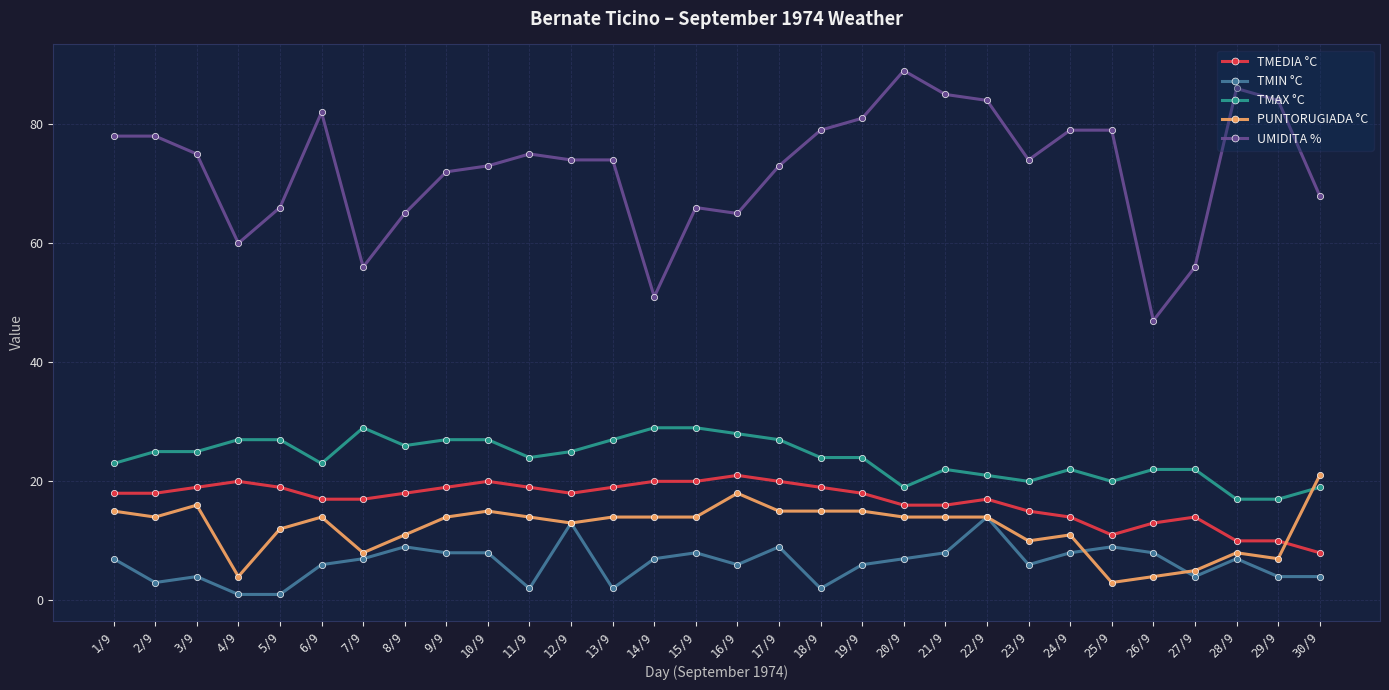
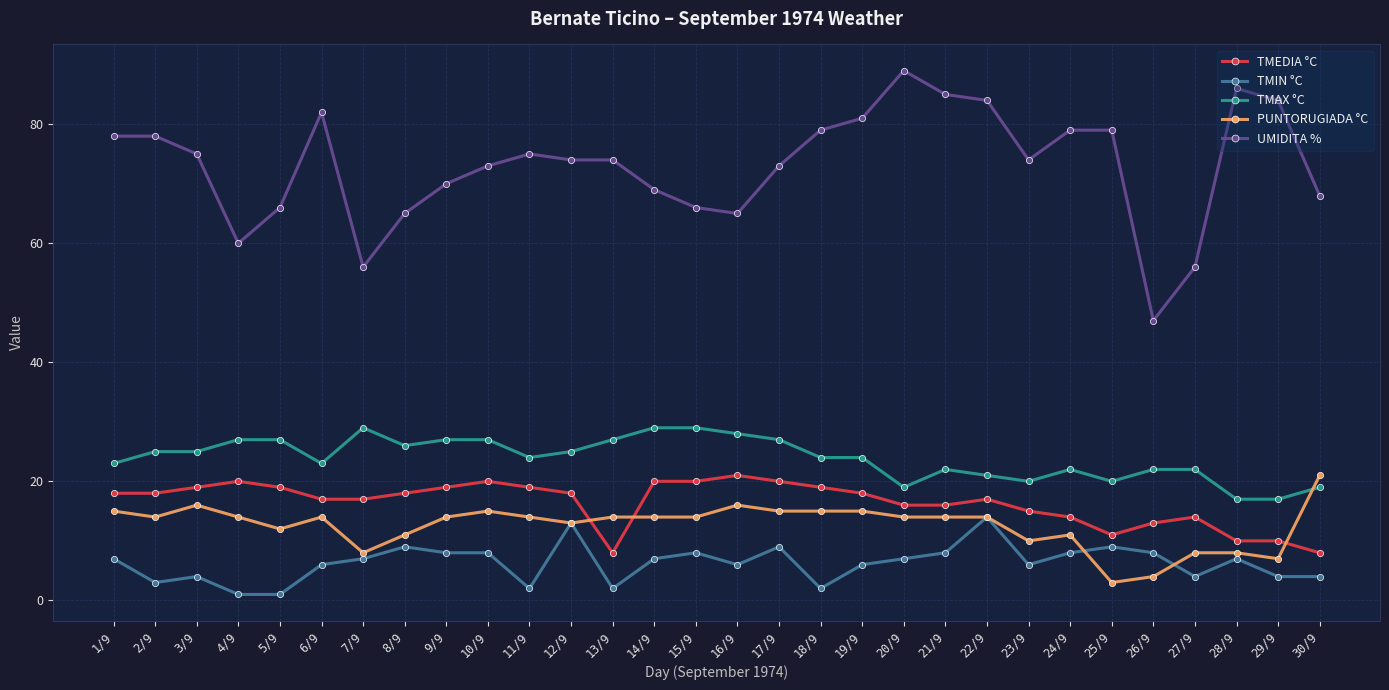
PUNTORUGIADA °C, 4/9: 4 -> 14
UMIDITA %, 9/9: 72 -> 70
TMEDIA °C, 13/9: 19 -> 8
UMIDITA %, 14/9: 51 -> 69
PUNTORUGIADA °C, 16/9: 18 -> 16
PUNTORUGIADA °C, 27/9: 5 -> 8
